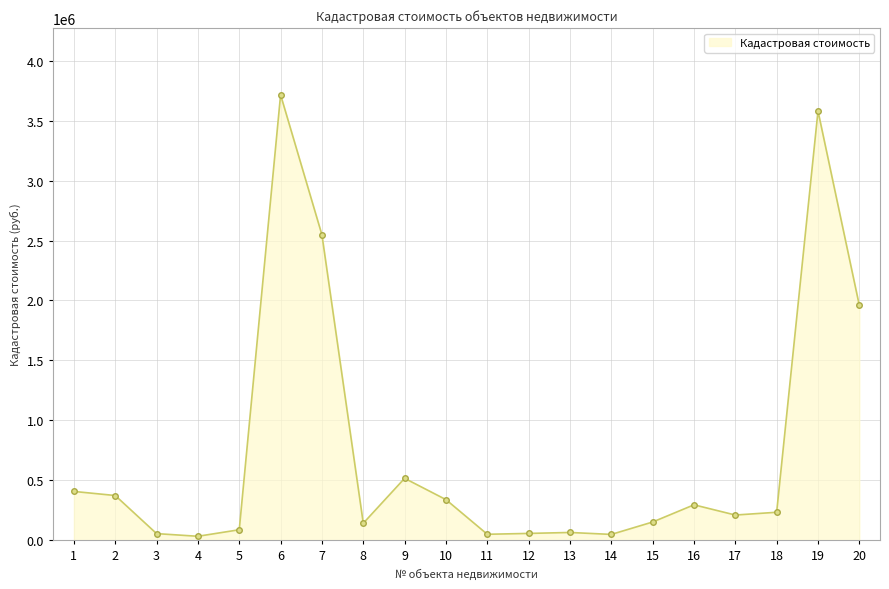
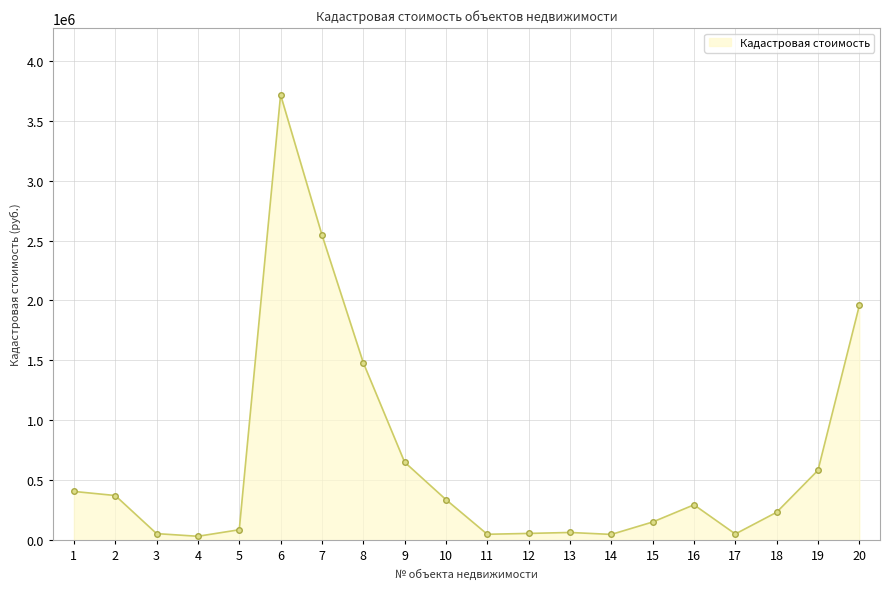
8: 140000 -> 1480000
9: 520000 -> 650000
17: 210000 -> 50000
19: 3580000 -> 580000
